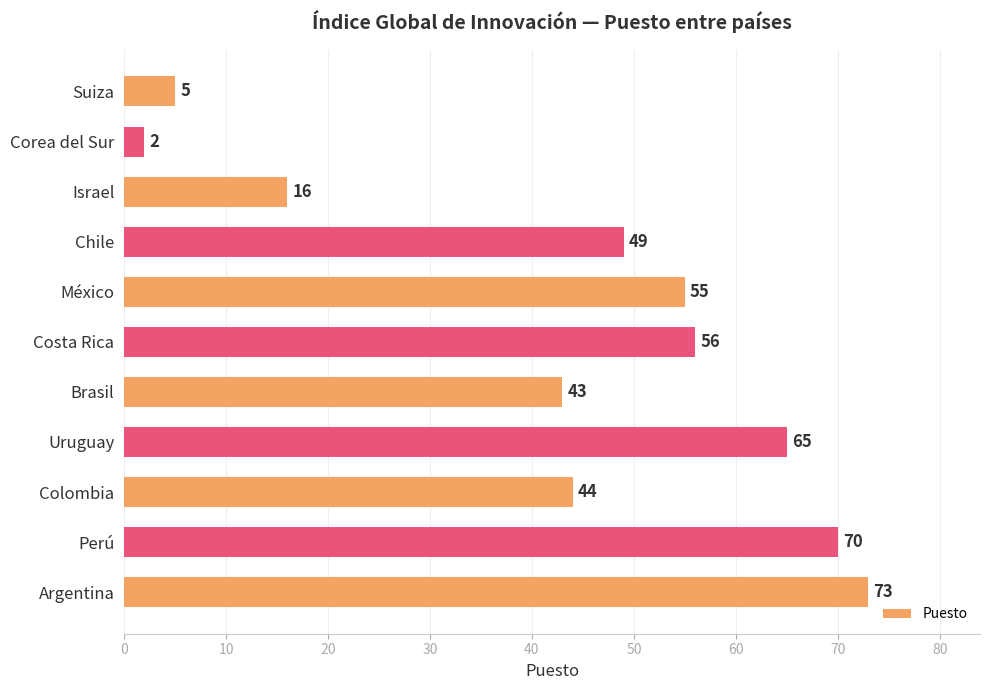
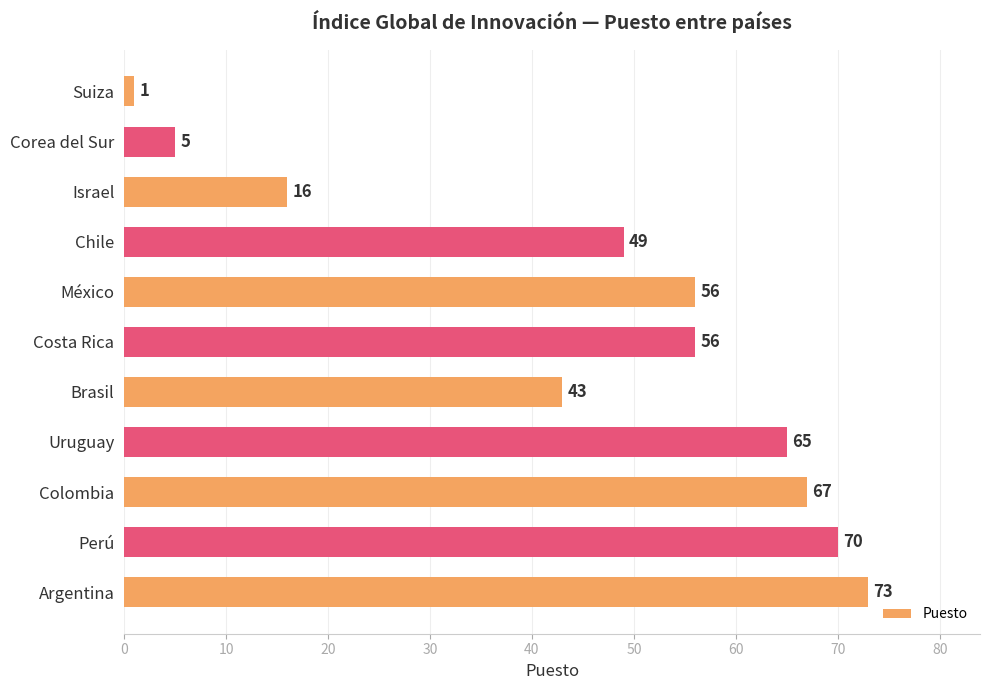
Suiza: 5 -> 1
Corea del Sur: 2 -> 5
México: 55 -> 56
Colombia: 44 -> 67
